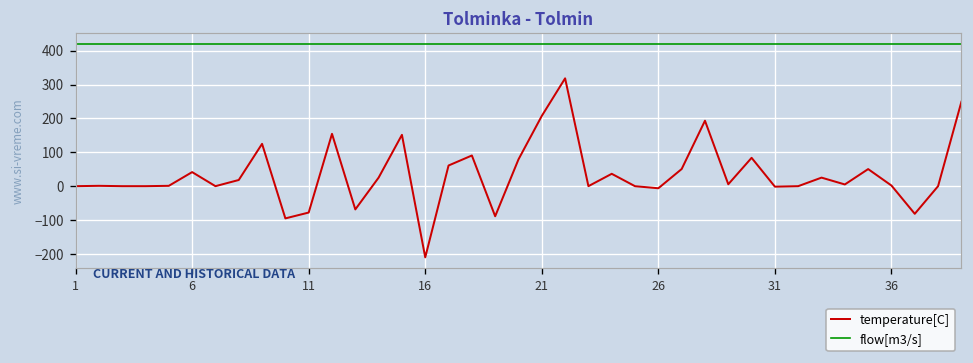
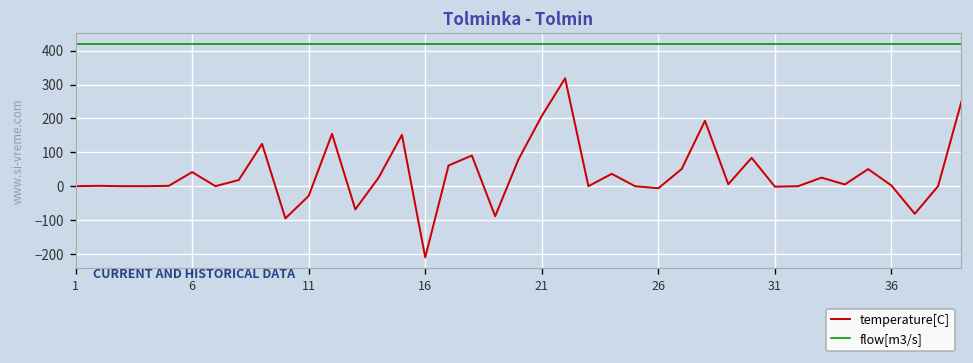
temperature[C], 11: -80 -> -30
